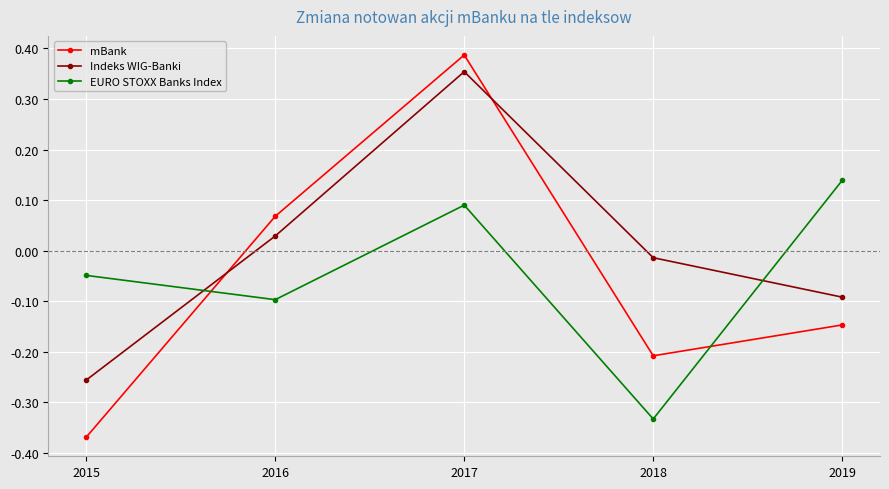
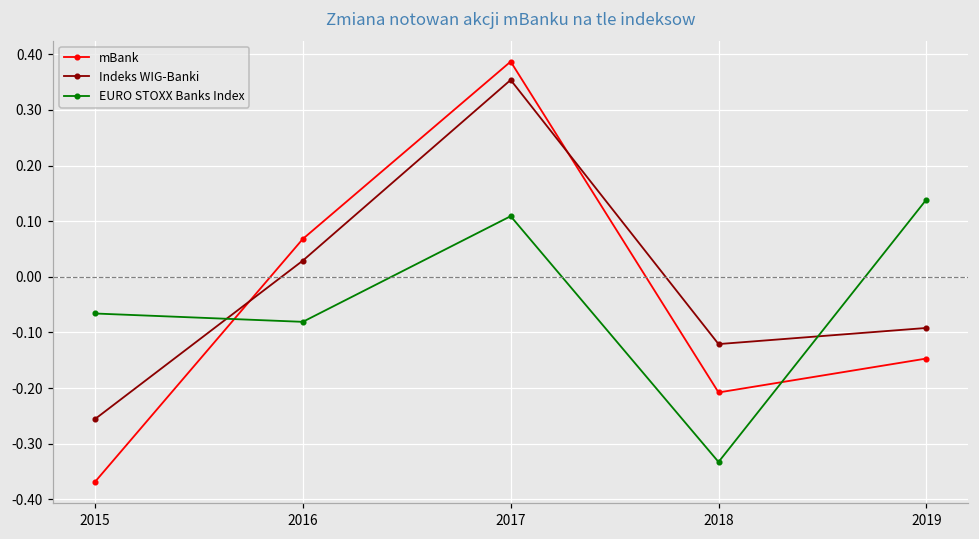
EURO STOXX Banks Index, 2015: -0.05 -> -0.07
EURO STOXX Banks Index, 2016: -0.10 -> -0.08
EURO STOXX Banks Index, 2017: 0.09 -> 0.11
Indeks WIG-Banki, 2018: -0.01 -> -0.12
